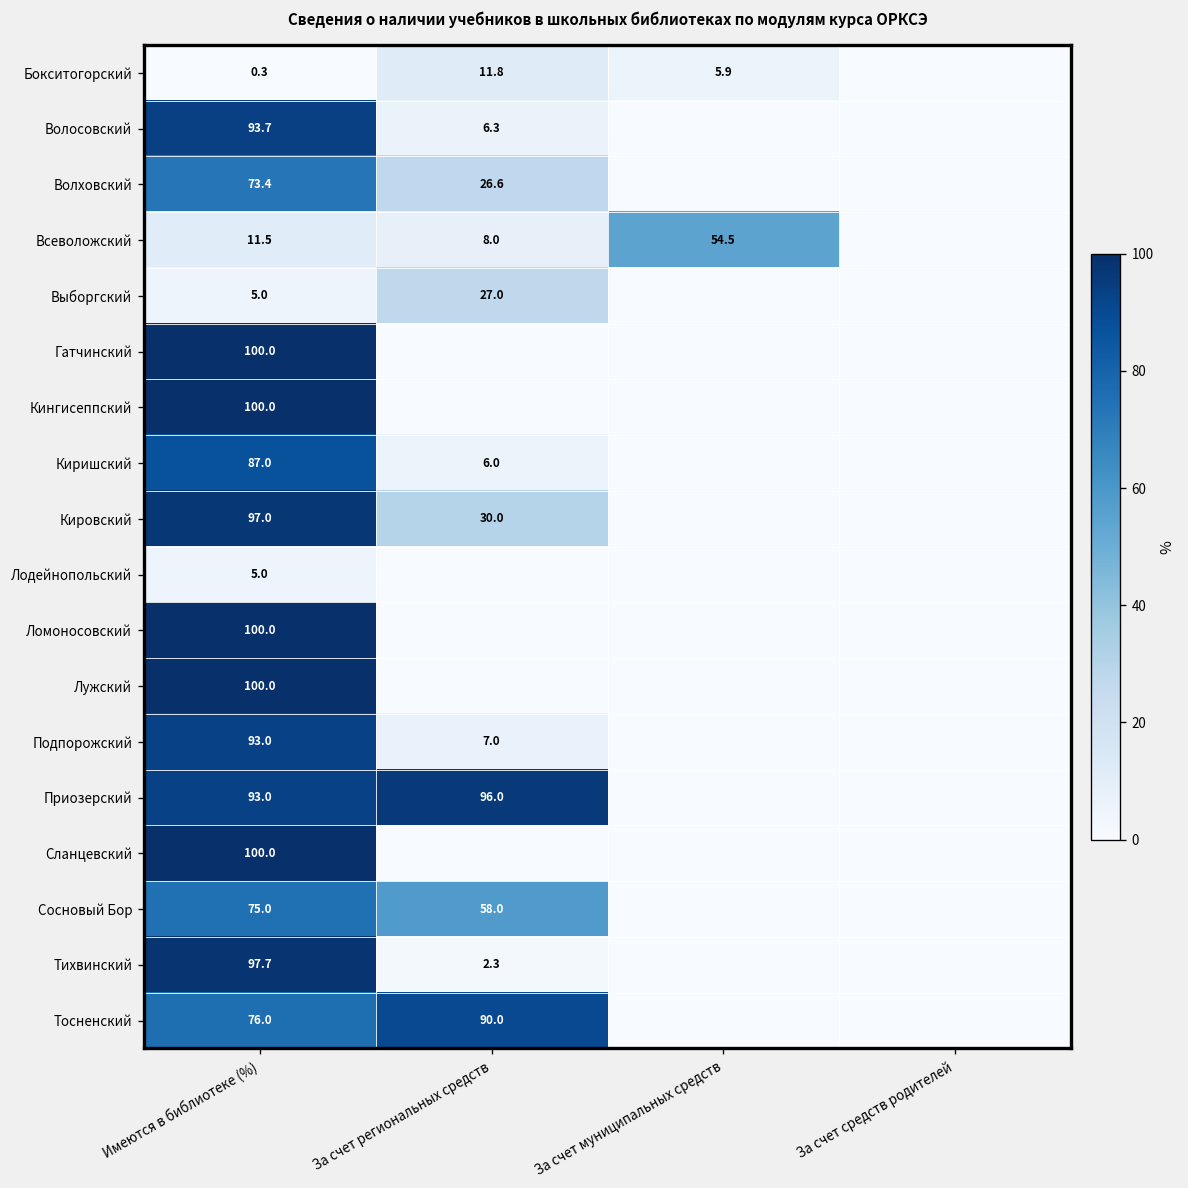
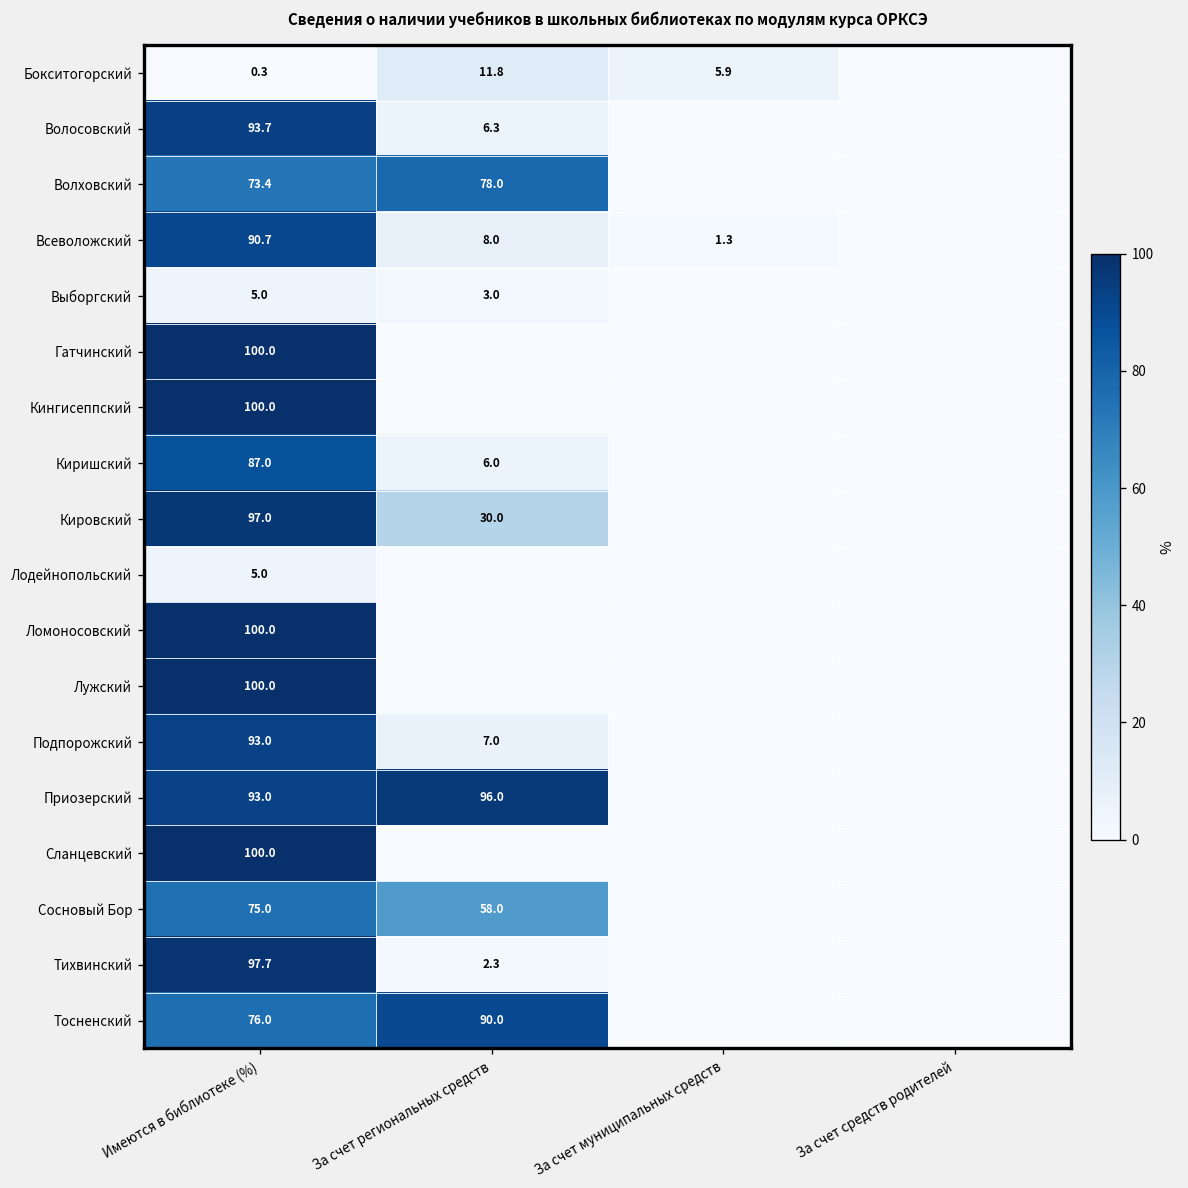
Волховский, За счет региональных средств: 26.6 -> 78.0
Всеволожский, Имеются в библиотеке (%): 11.5 -> 90.7
Всеволожский, За счет муниципальных средств: 54.5 -> 1.3
Выборгский, За счет региональных средств: 27.0 -> 3.0
